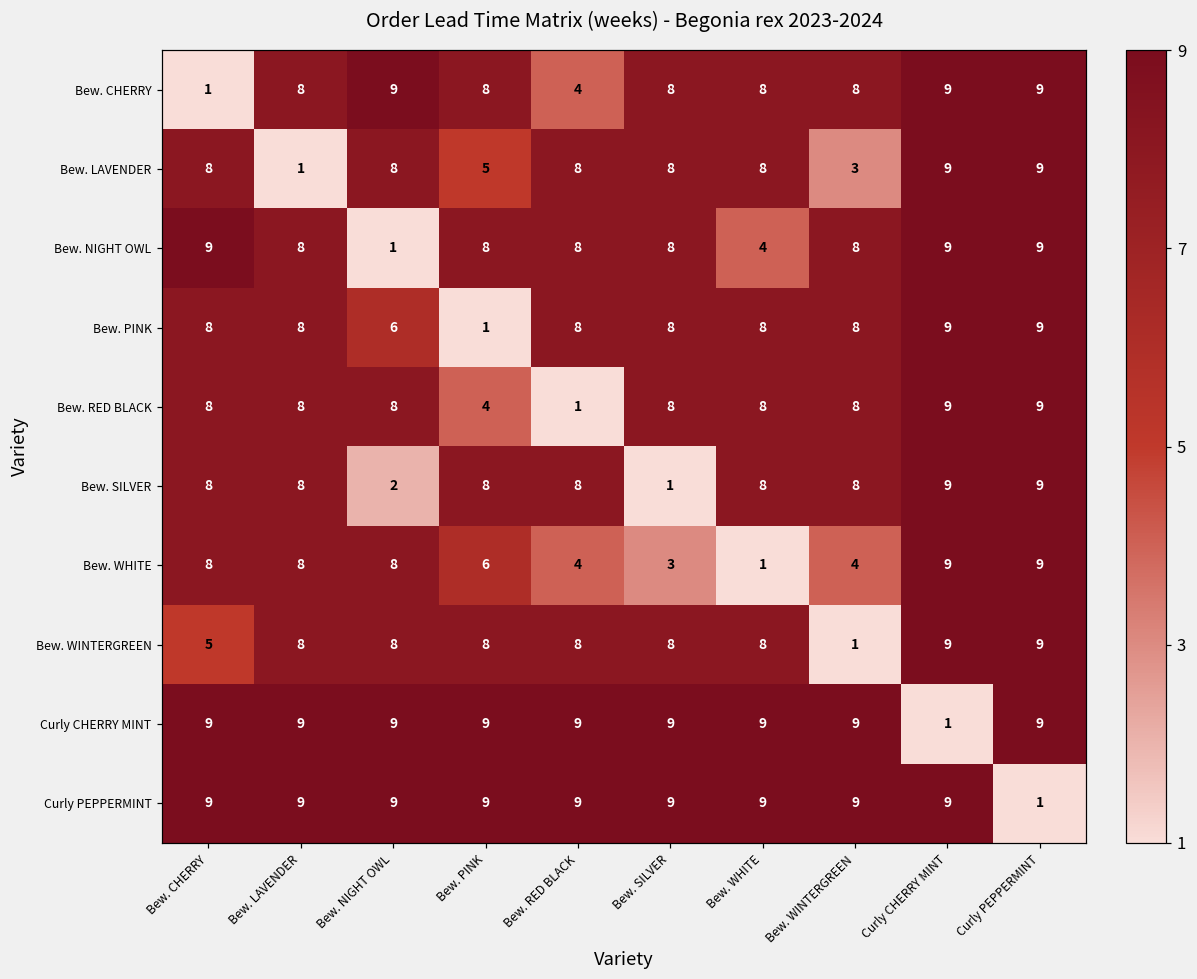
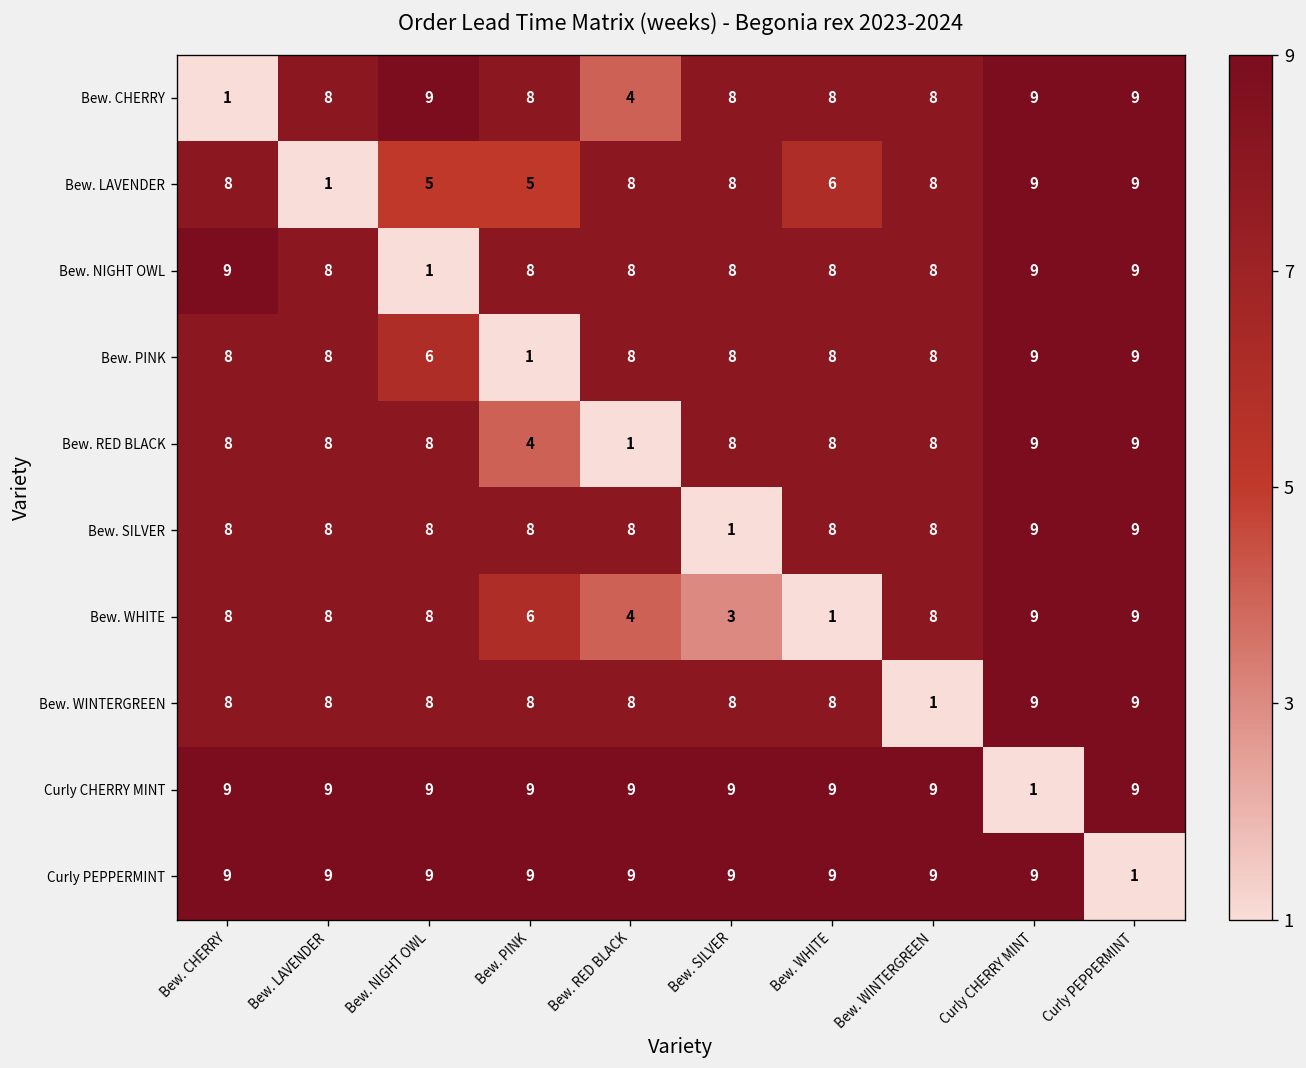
Bew. LAVENDER, Bew. NIGHT OWL: 8 -> 5
Bew. LAVENDER, Bew. WHITE: 8 -> 6
Bew. LAVENDER, Bew. WINTERGREEN: 3 -> 8
Bew. NIGHT OWL, Bew. WHITE: 4 -> 8
Bew. SILVER, Bew. NIGHT OWL: 2 -> 8
Bew. WHITE, Bew. WINTERGREEN: 4 -> 8
Bew. WINTERGREEN, Bew. CHERRY: 5 -> 8
